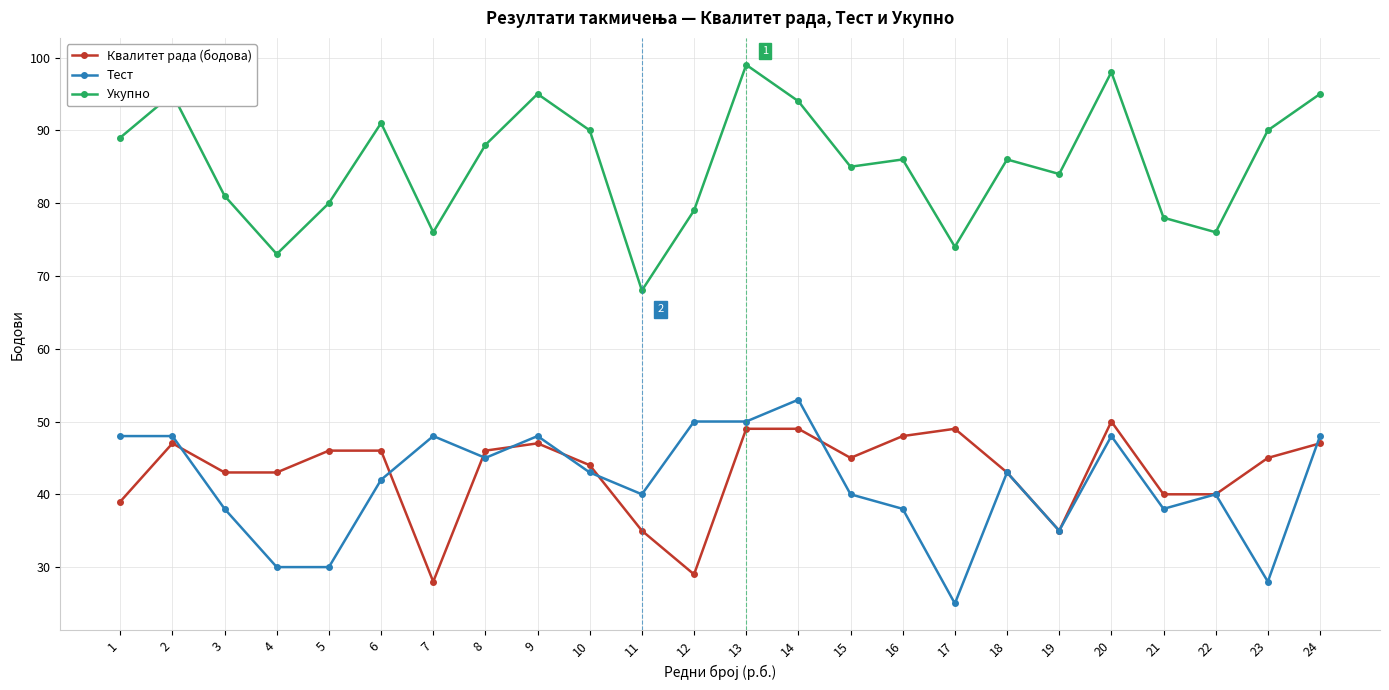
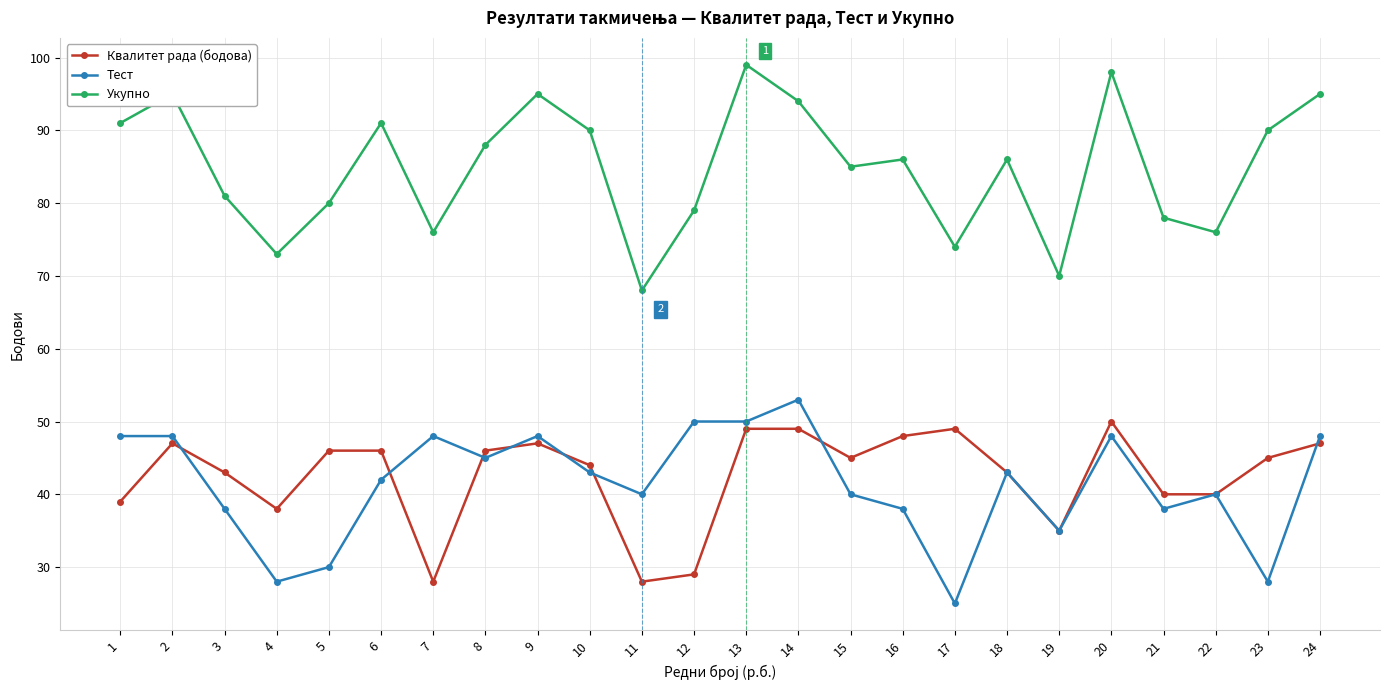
Укупно, 1: 89 -> 91
Квалитет рада (бодова), 4: 43 -> 38
Тест, 4: 30 -> 28
Квалитет рада (бодова), 11: 35 -> 28
Укупно, 19: 84 -> 70
